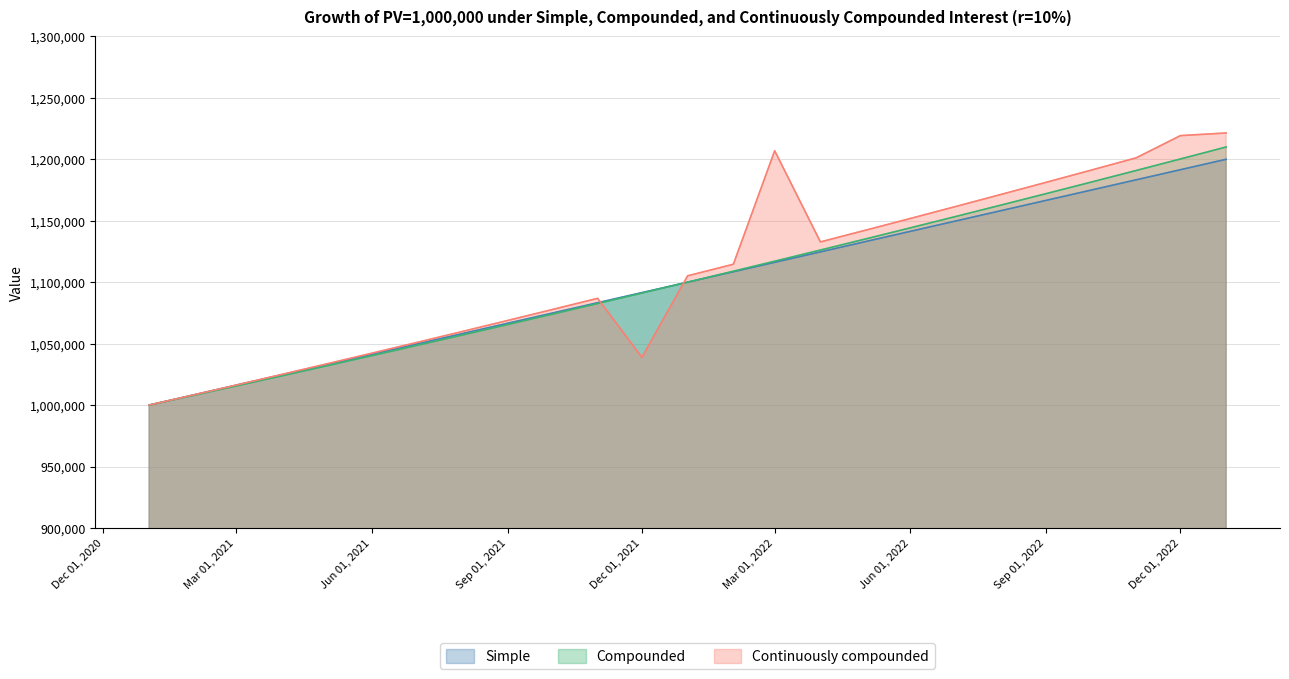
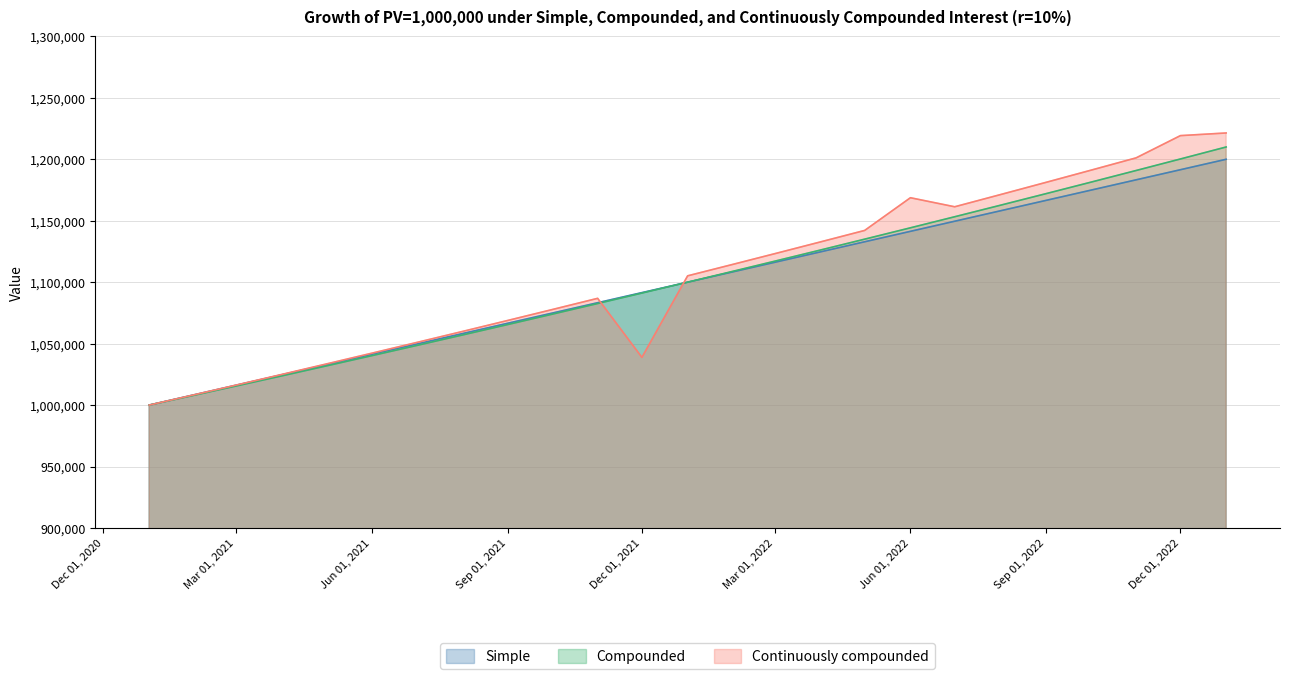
Continuously compounded, Mar 01, 2022: 1,207,000 -> 1,123,000
Continuously compounded, Jun 01, 2022: 1,152,000 -> 1,169,000
